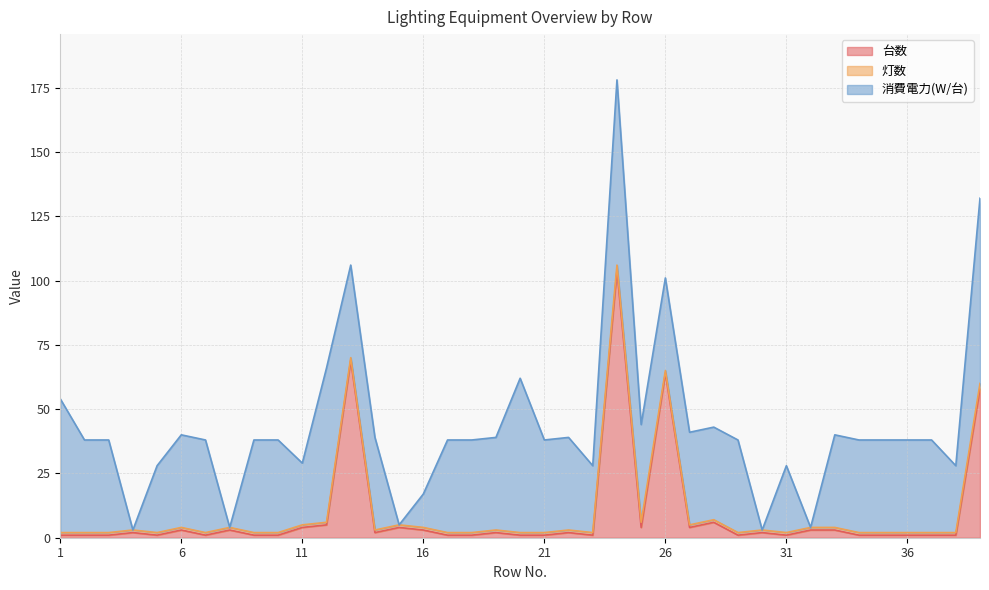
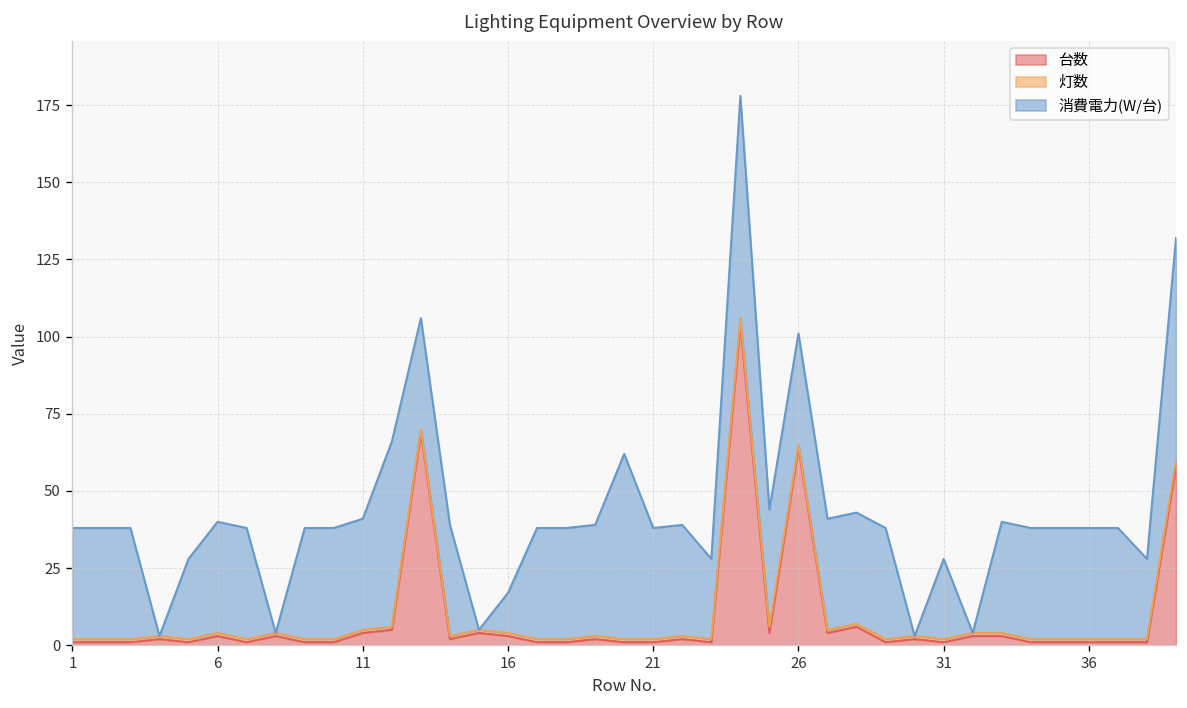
消費電力(W/台), 1: 52 -> 36
消費電力(W/台), 11: 24 -> 36
